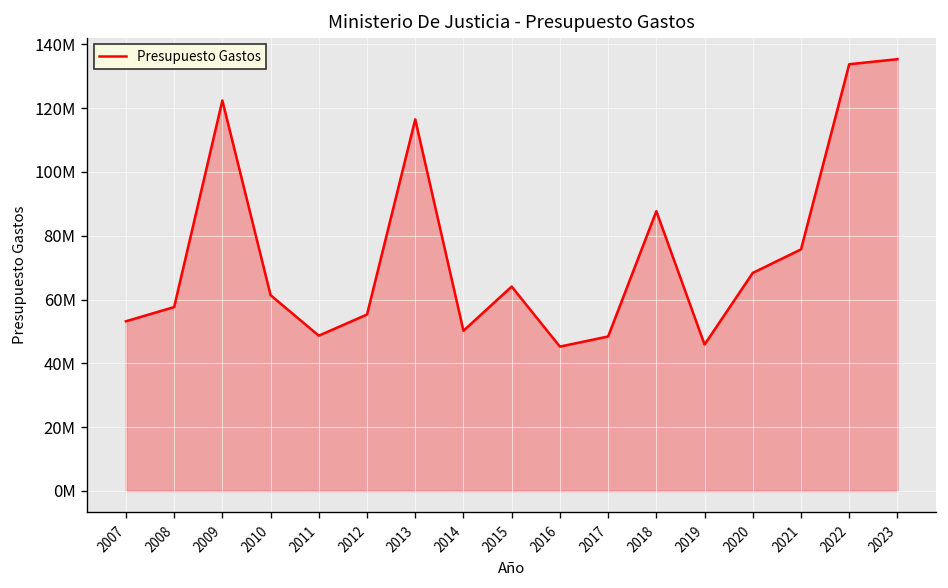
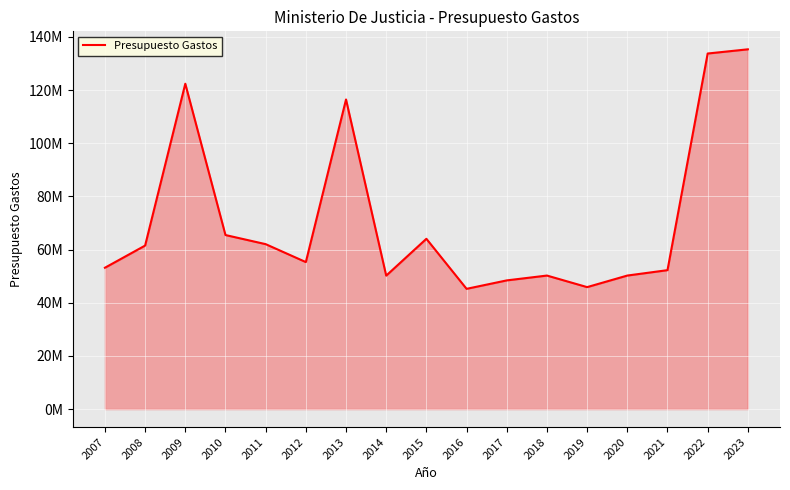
2008: 58000000 -> 62000000
2010: 61000000 -> 65000000
2011: 49000000 -> 62000000
2018: 88000000 -> 50000000
2020: 68000000 -> 50000000
2021: 76000000 -> 52000000
